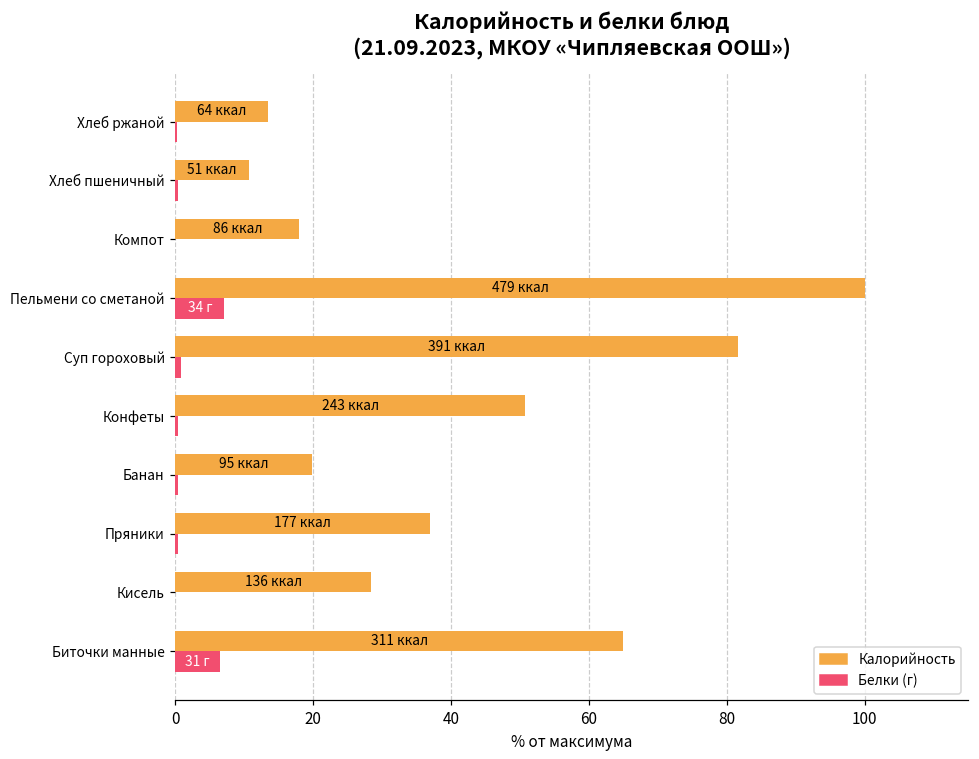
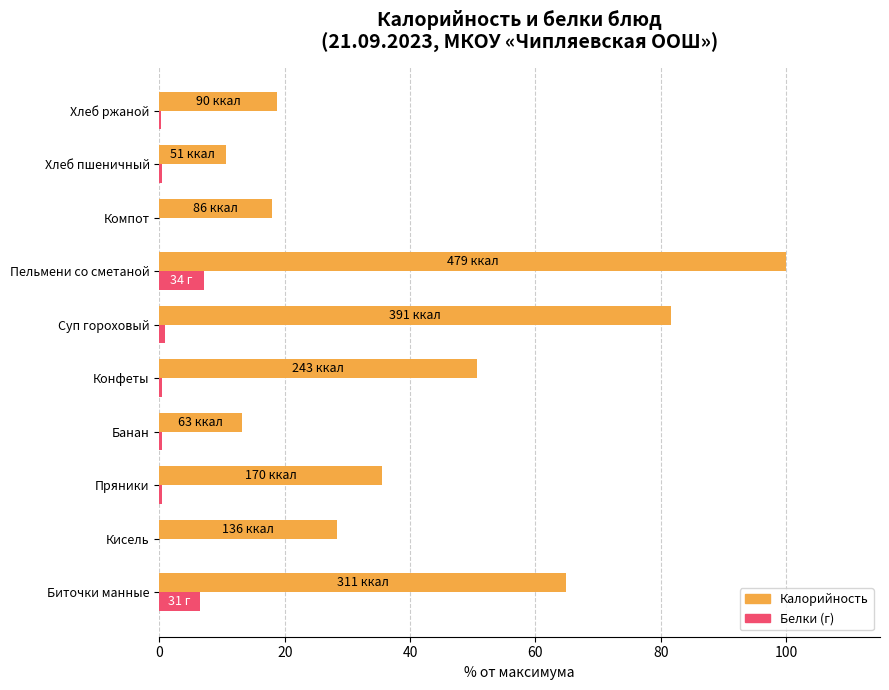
Калорийность, Хлеб ржаной: 64 -> 90
Калорийность, Банан: 95 -> 63
Калорийность, Пряники: 177 -> 170
